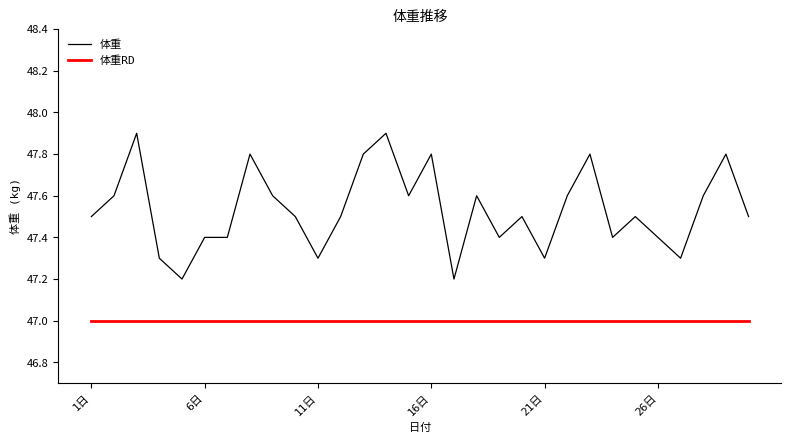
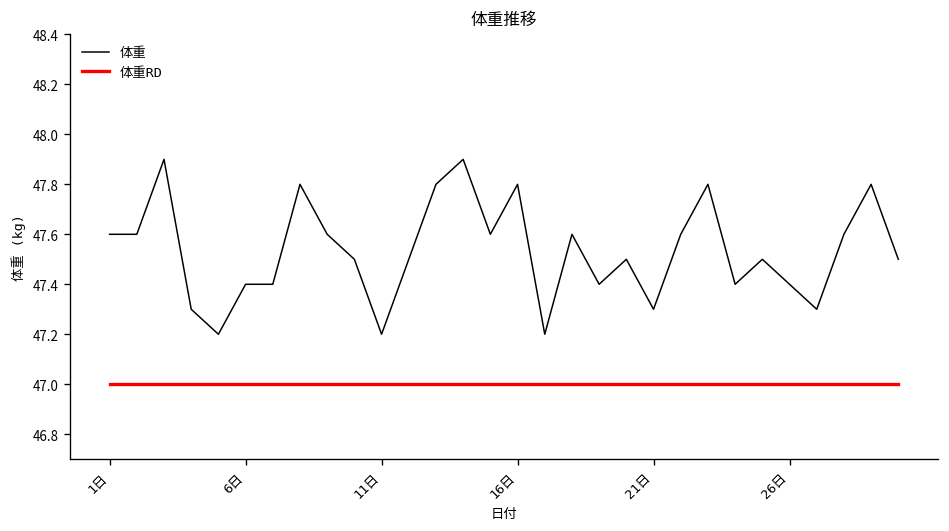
体重, 1日: 47.5 -> 47.6
体重, 11日: 47.3 -> 47.2
